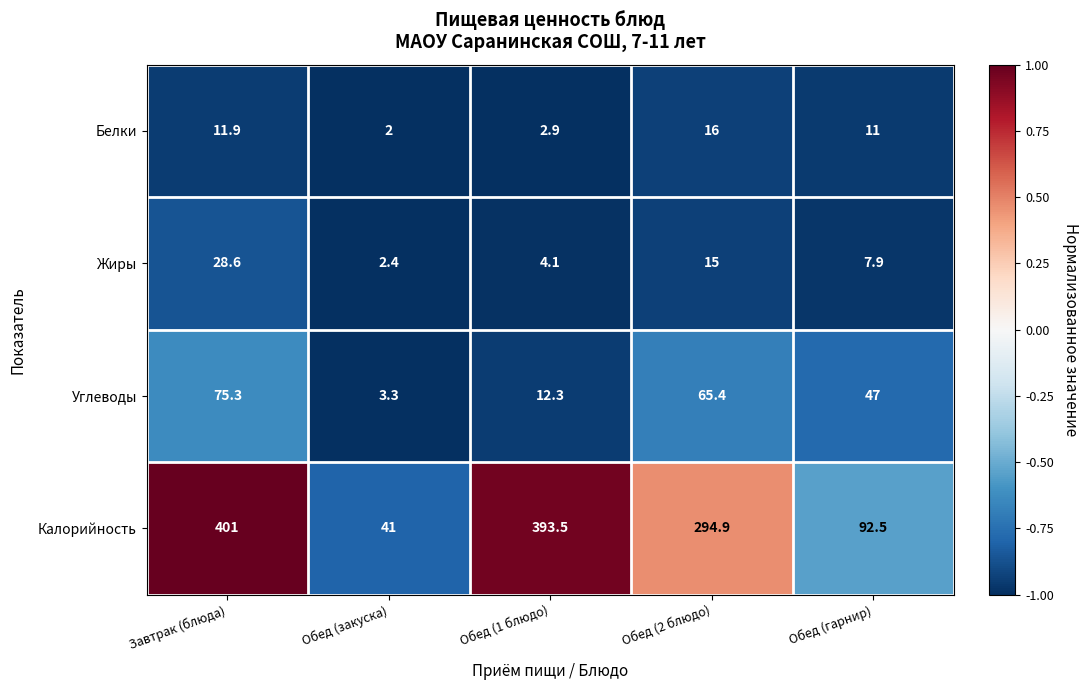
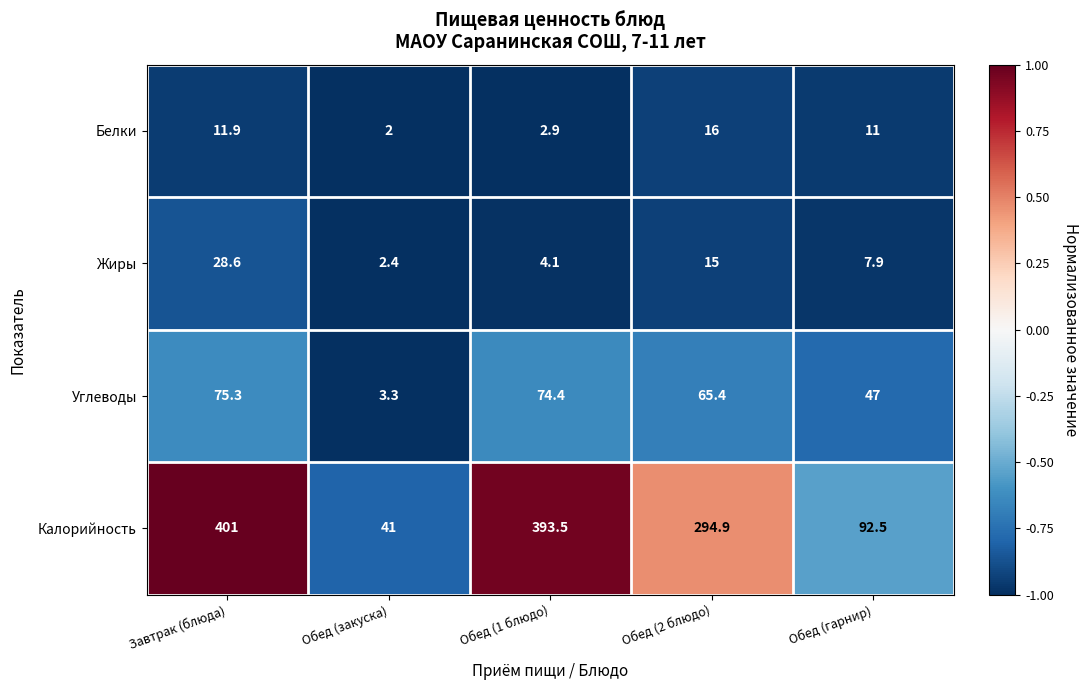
Углеводы, Обед (1 блюдо): 12.3 -> 74.4
